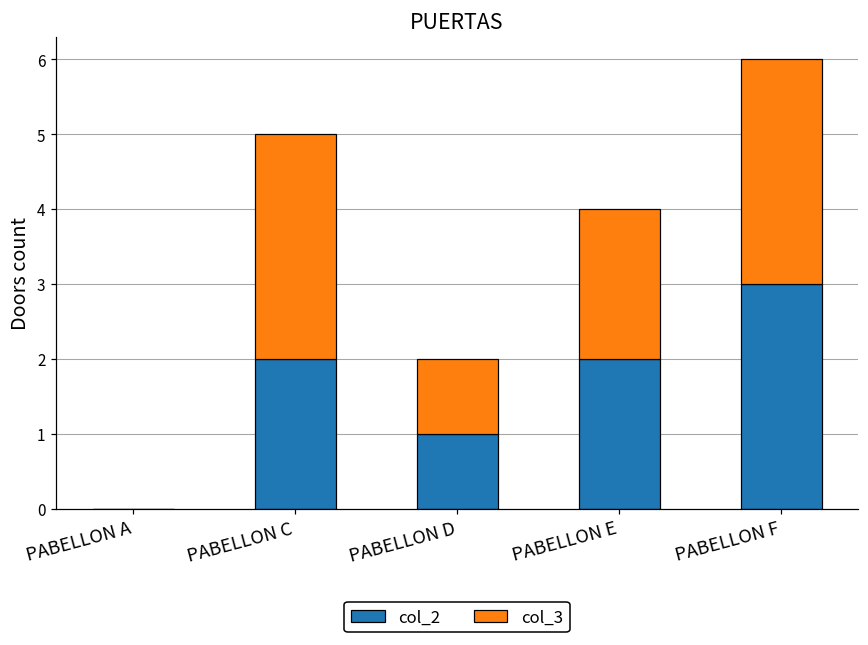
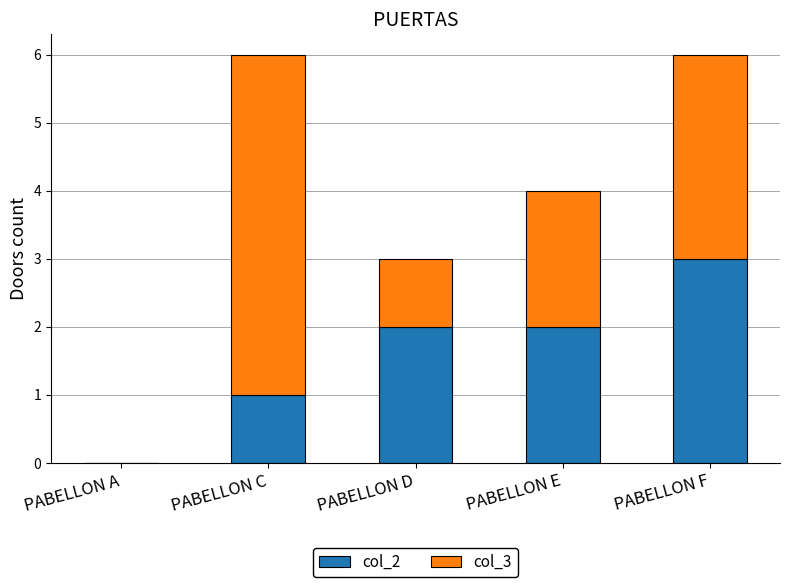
col_2, PABELLON C: 2 -> 1
col_3, PABELLON C: 3 -> 5
col_2, PABELLON D: 1 -> 2
